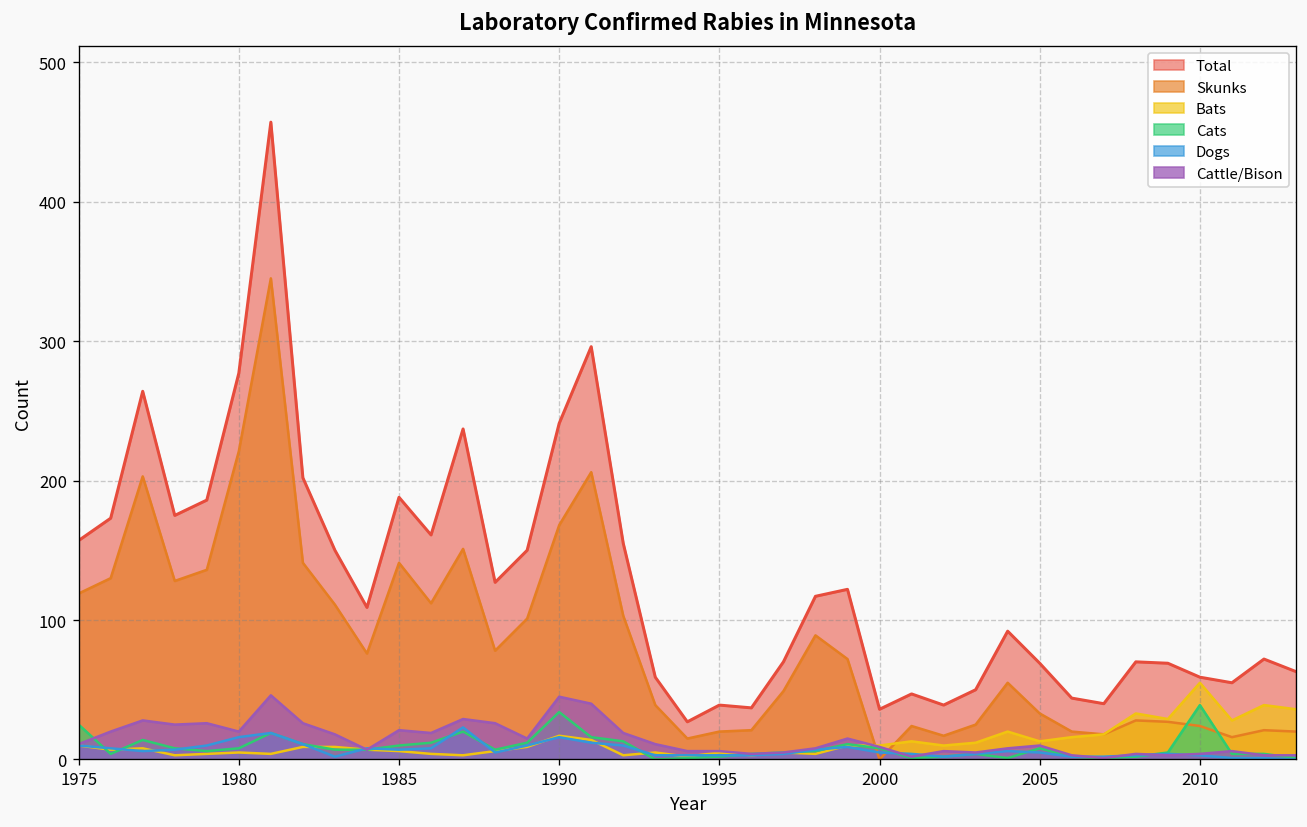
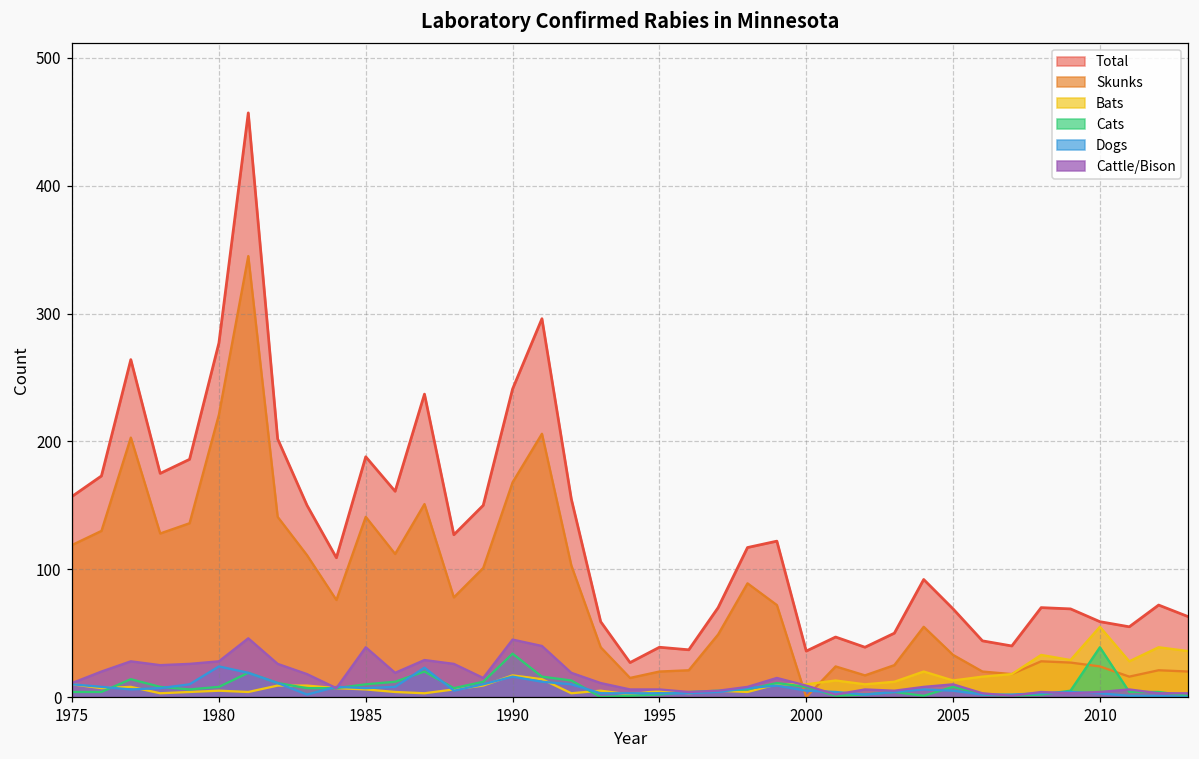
Cats, 1975: 25 -> 4
Dogs, 1980: 16 -> 24
Cattle/Bison, 1980: 20 -> 28
Cattle/Bison, 1985: 21 -> 39
